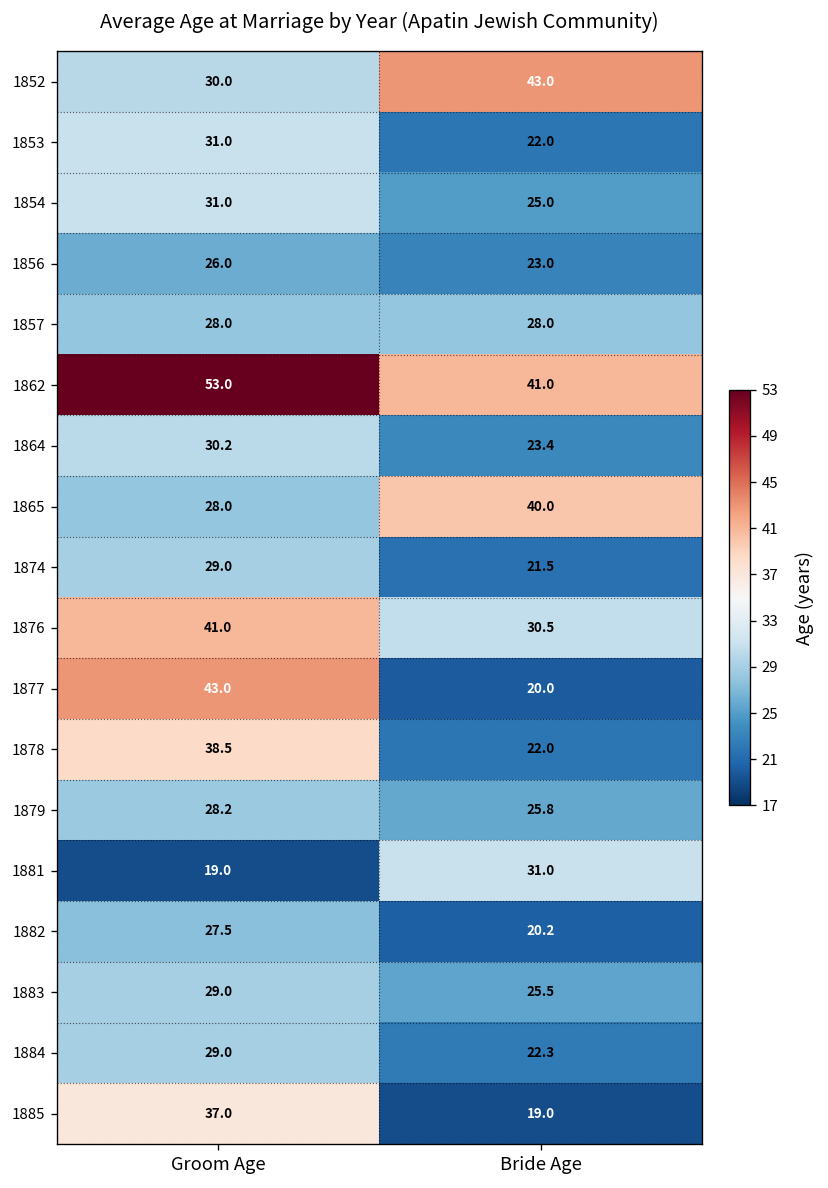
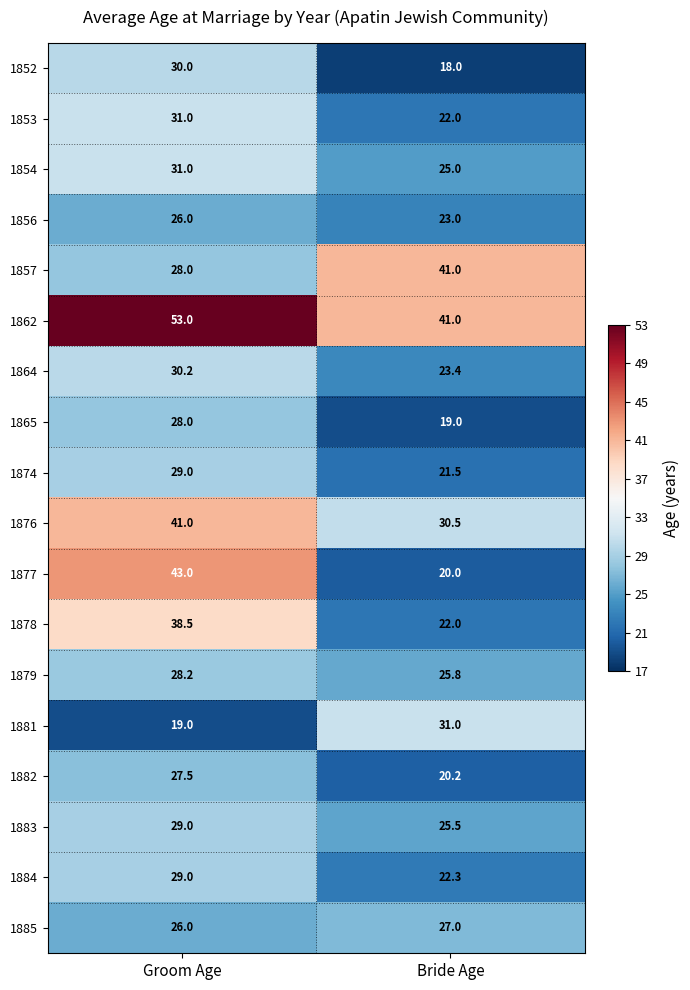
1852, Bride Age: 43.0 -> 18.0
1857, Bride Age: 28.0 -> 41.0
1865, Bride Age: 40.0 -> 19.0
1885, Groom Age: 37.0 -> 26.0
1885, Bride Age: 19.0 -> 27.0
